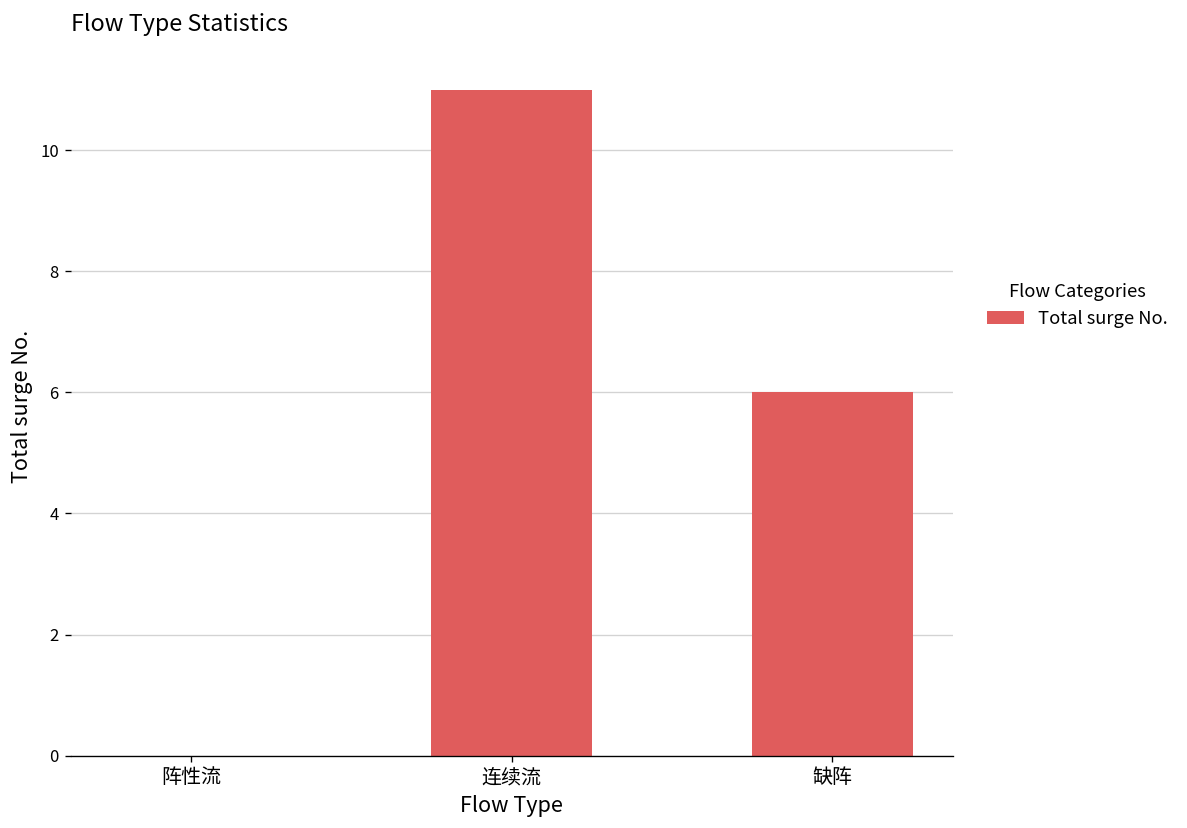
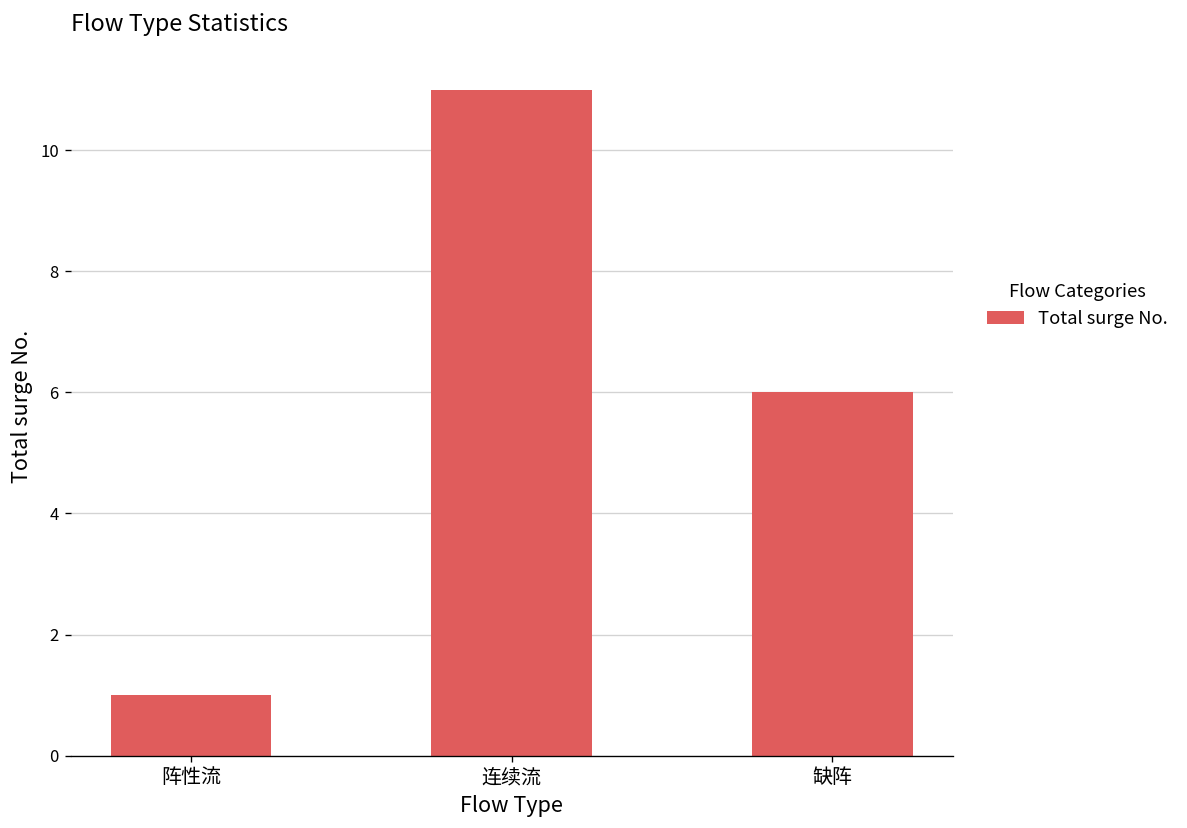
阵性流: 0 -> 1
